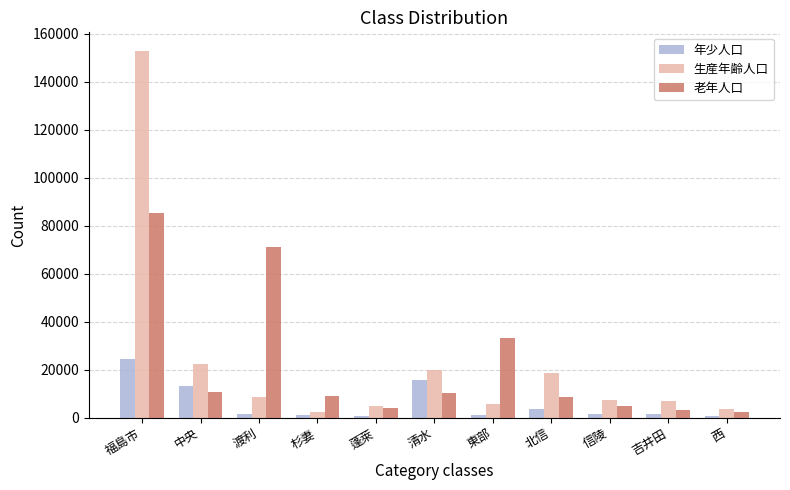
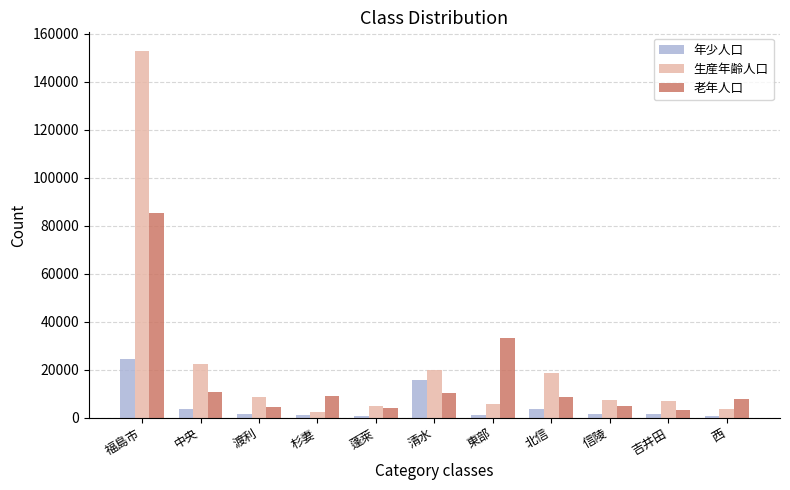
年少人口, 中央: 13000 -> 4000
老年人口, 渡利: 71000 -> 5000
老年人口, 西: 2000 -> 8000
